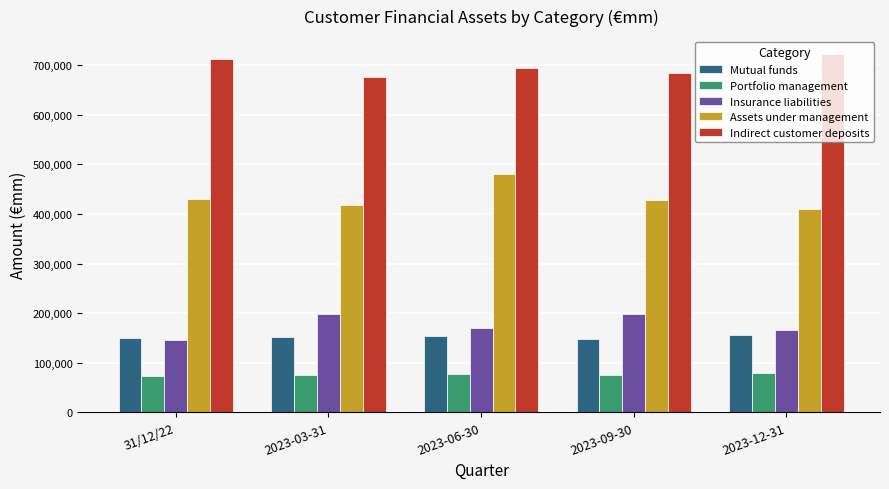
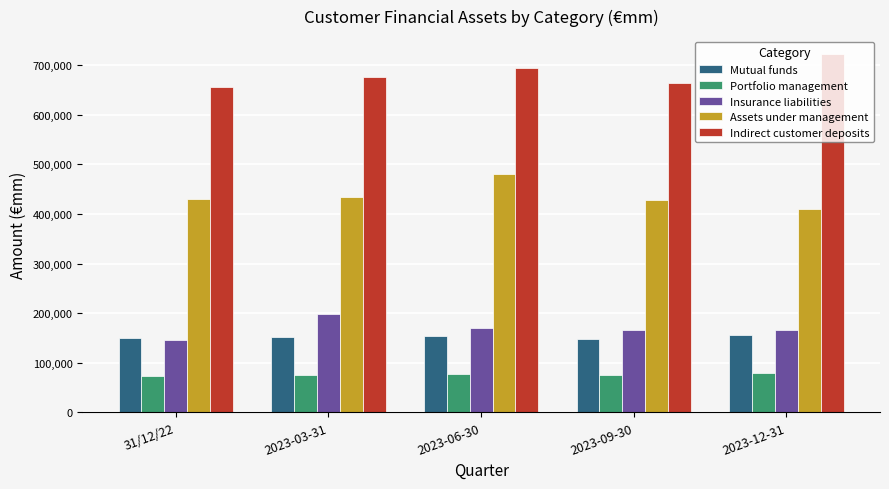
Indirect customer deposits, 31/12/22: 710,000 -> 660,000
Assets under management, 2023-03-31: 420,000 -> 430,000
Insurance liabilities, 2023-09-30: 200,000 -> 170,000
Indirect customer deposits, 2023-09-30: 680,000 -> 660,000
